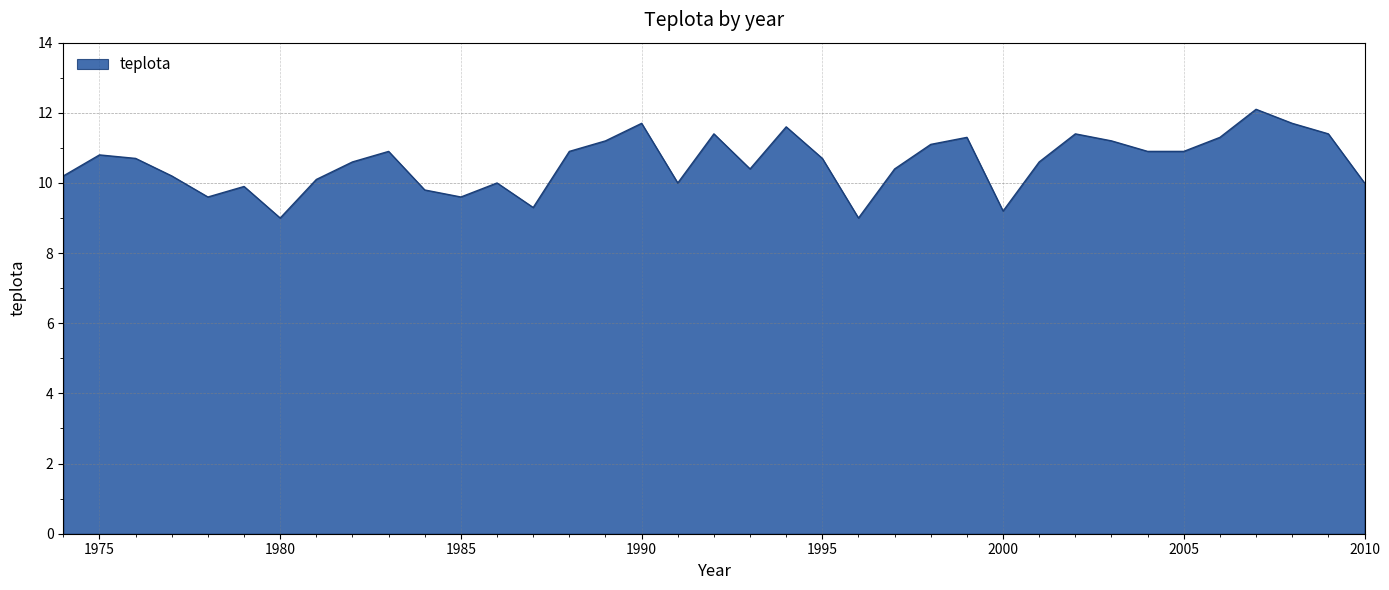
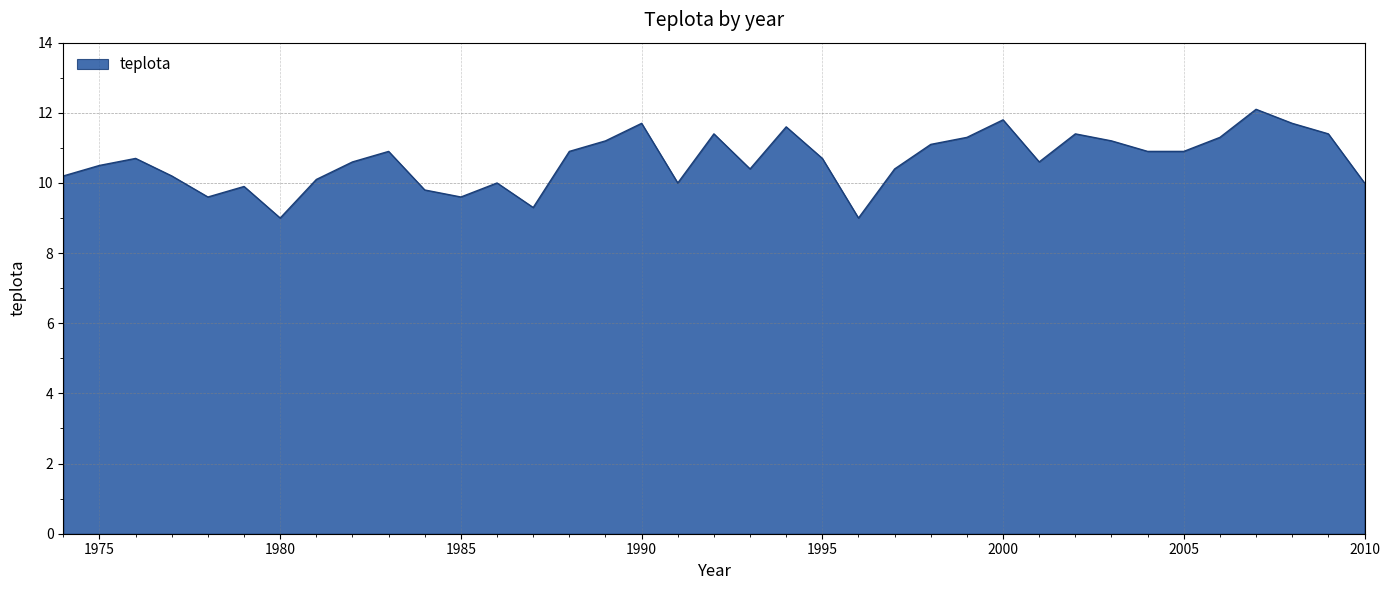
1975: 10.8 -> 10.5
2000: 9.2 -> 11.8
